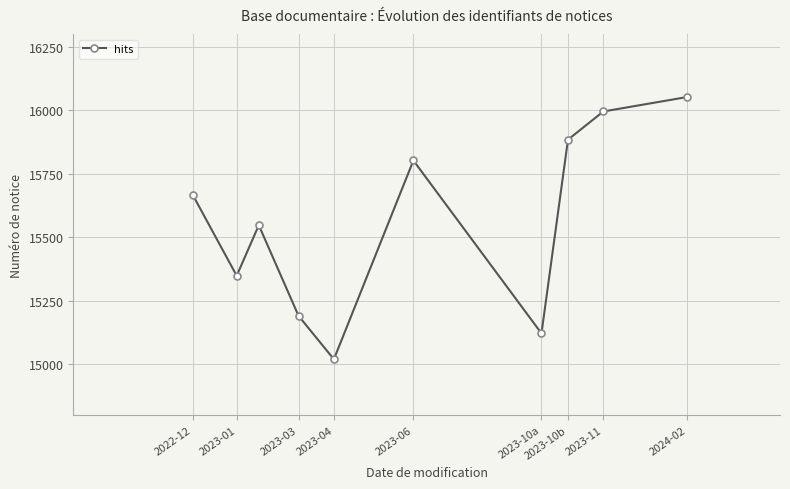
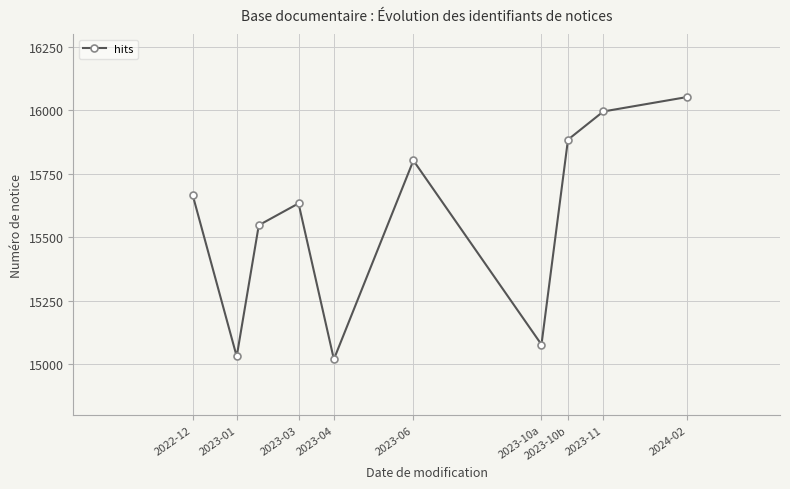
2023-01: 15350 -> 15030
2023-03: 15190 -> 15630
2023-10a: 15120 -> 15080
